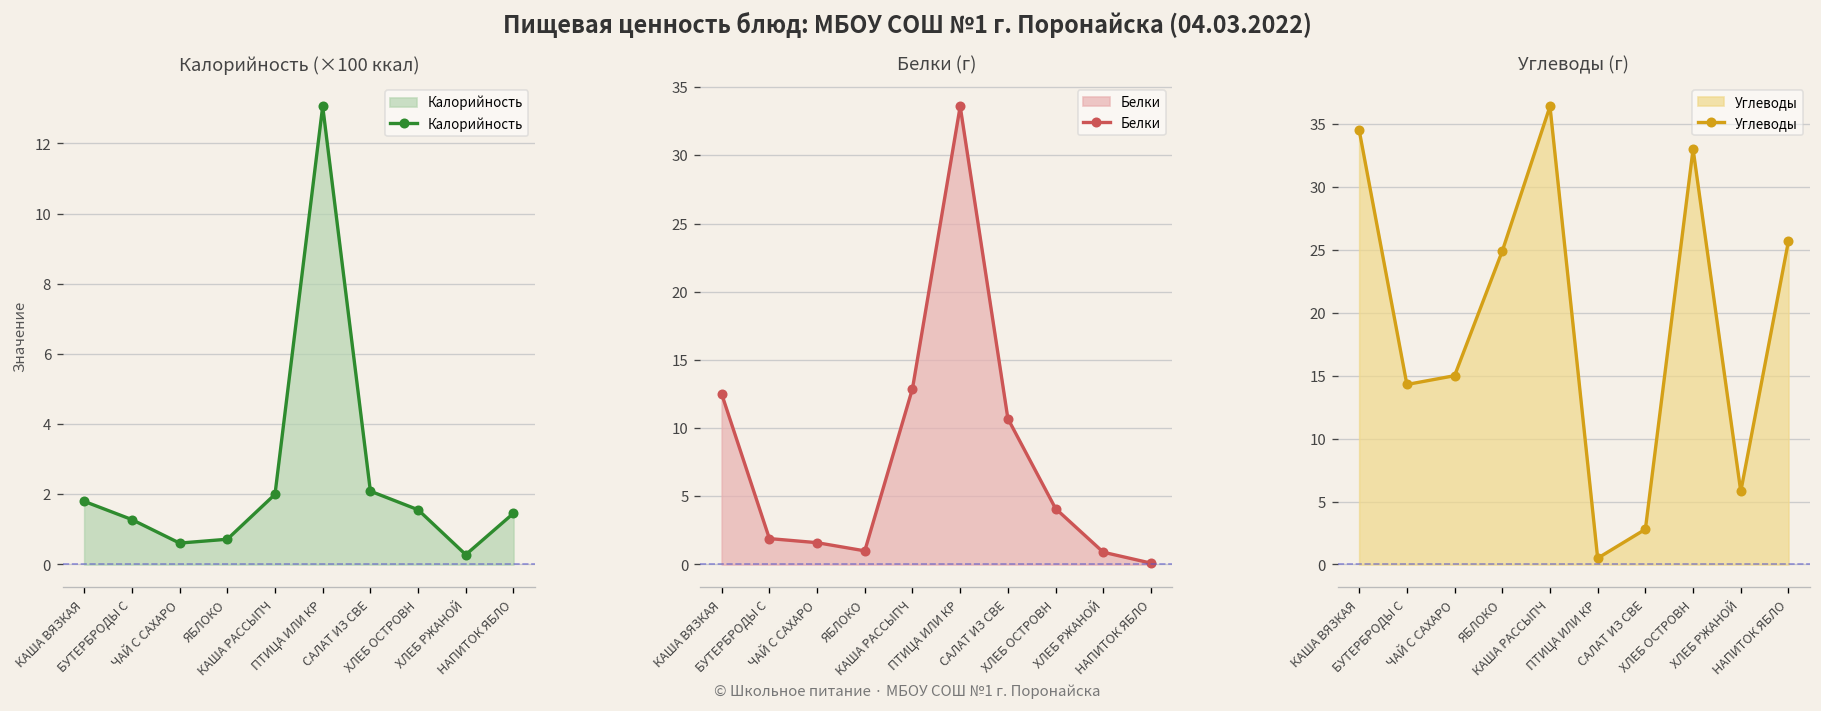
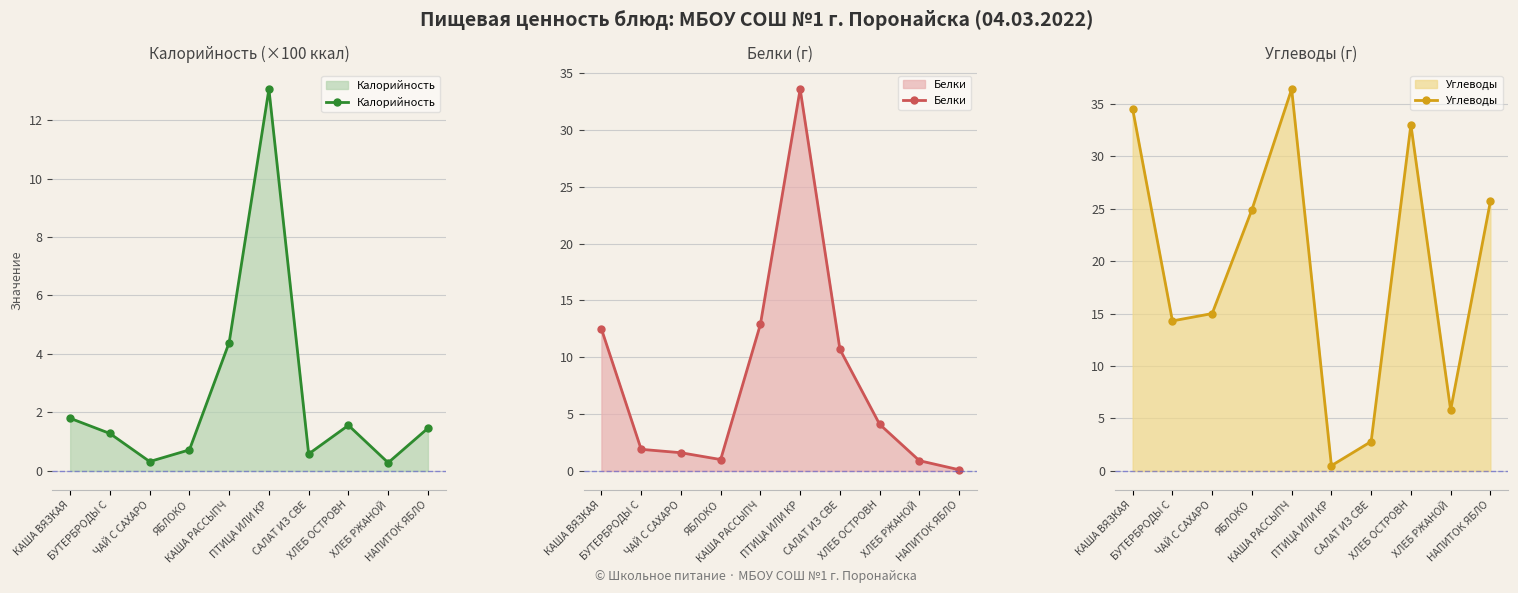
Калорийность (×100 ккал), ЧАЙ С САХАРО: 0.6 -> 0.3
Калорийность (×100 ккал), КАША РАССЫПЧ: 2.0 -> 4.4
Калорийность (×100 ккал), САЛАТ ИЗ СВЕ: 2.1 -> 0.6
